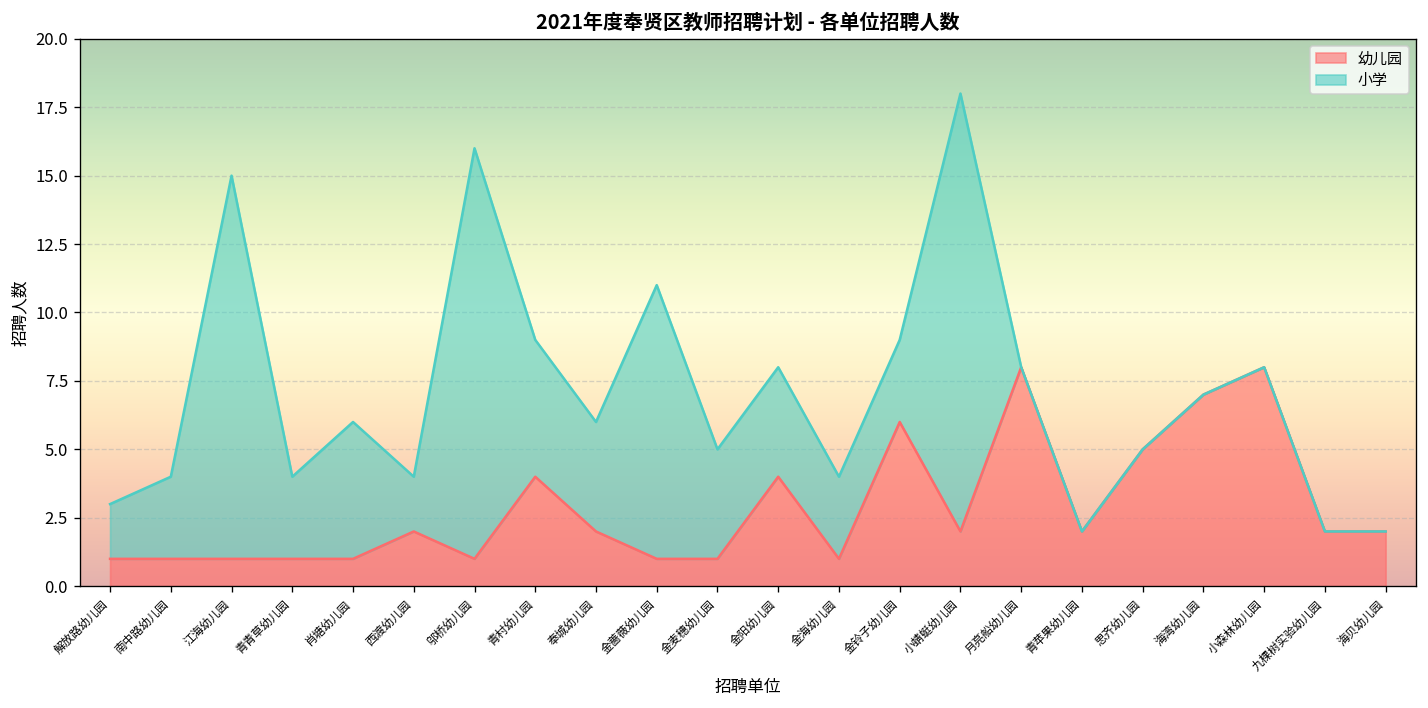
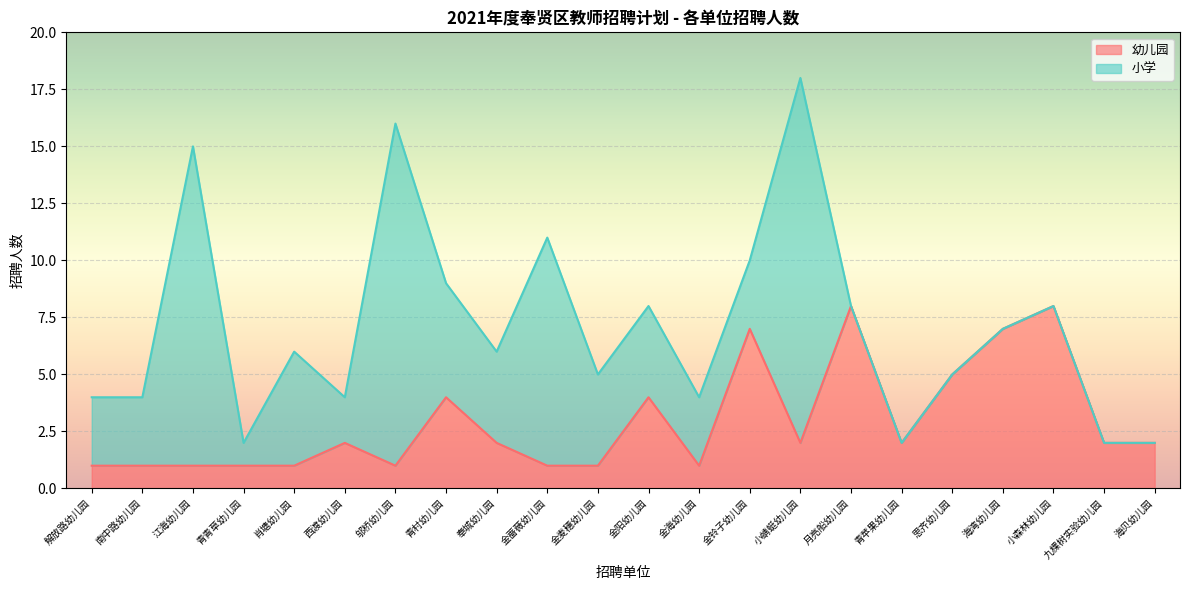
小学, 解放路幼儿园: 2 -> 3
小学, 青青草幼儿园: 3 -> 1
幼儿园, 金铃子幼儿园: 6 -> 7
